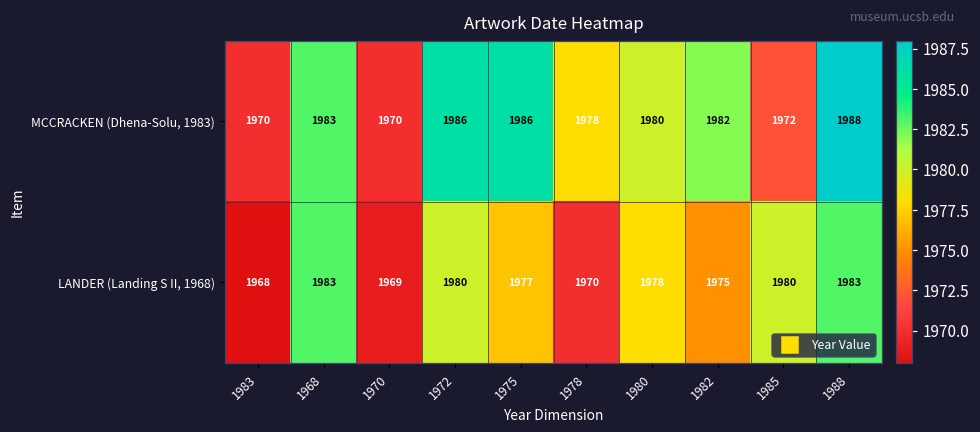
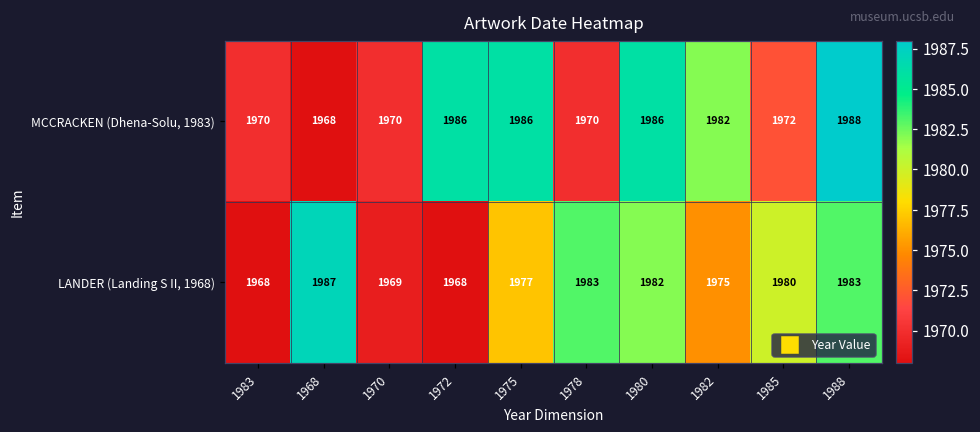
MCCRACKEN (Dhena-Solu, 1983), 1968: 1983 -> 1968
MCCRACKEN (Dhena-Solu, 1983), 1978: 1978 -> 1970
MCCRACKEN (Dhena-Solu, 1983), 1980: 1980 -> 1986
LANDER (Landing S II, 1968), 1968: 1983 -> 1987
LANDER (Landing S II, 1968), 1972: 1980 -> 1968
LANDER (Landing S II, 1968), 1978: 1970 -> 1983
LANDER (Landing S II, 1968), 1980: 1978 -> 1982
